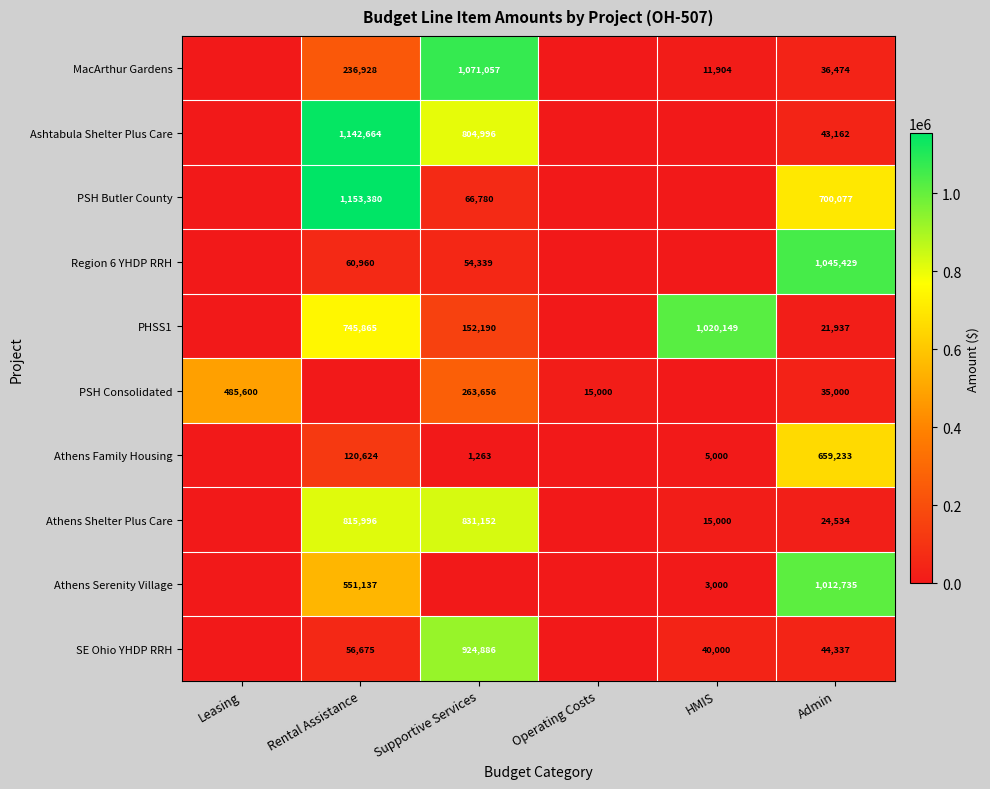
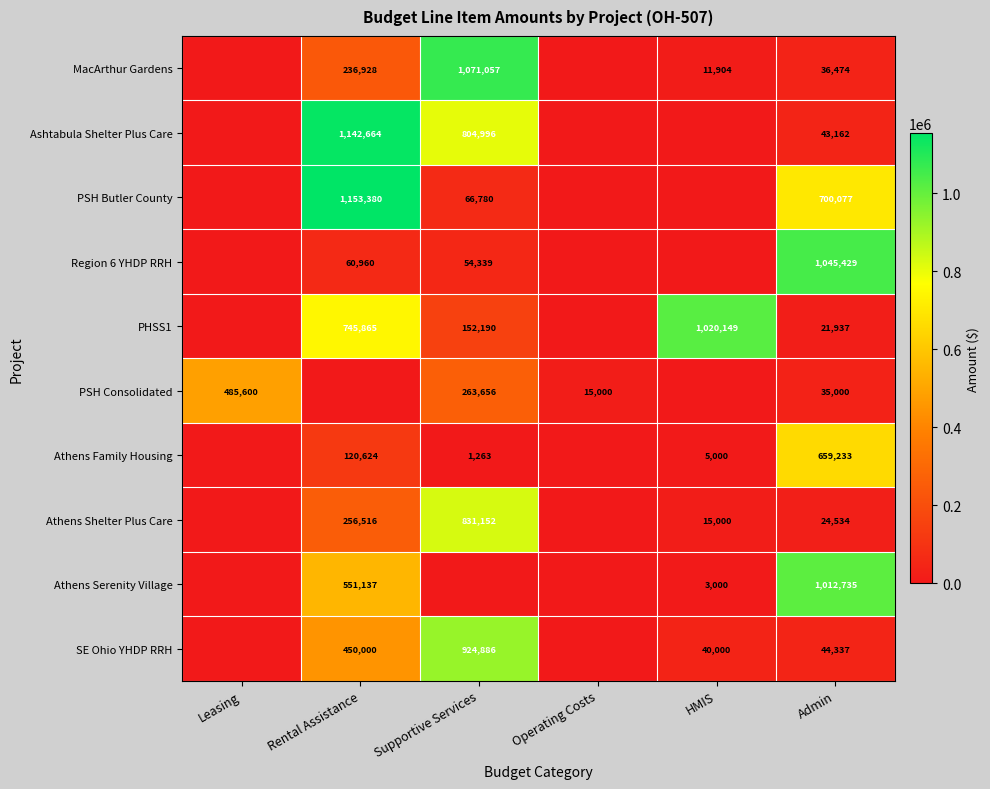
Athens Shelter Plus Care, Rental Assistance: 815,996 -> 256,516
SE Ohio YHDP RRH, Rental Assistance: 56,675 -> 450,000
